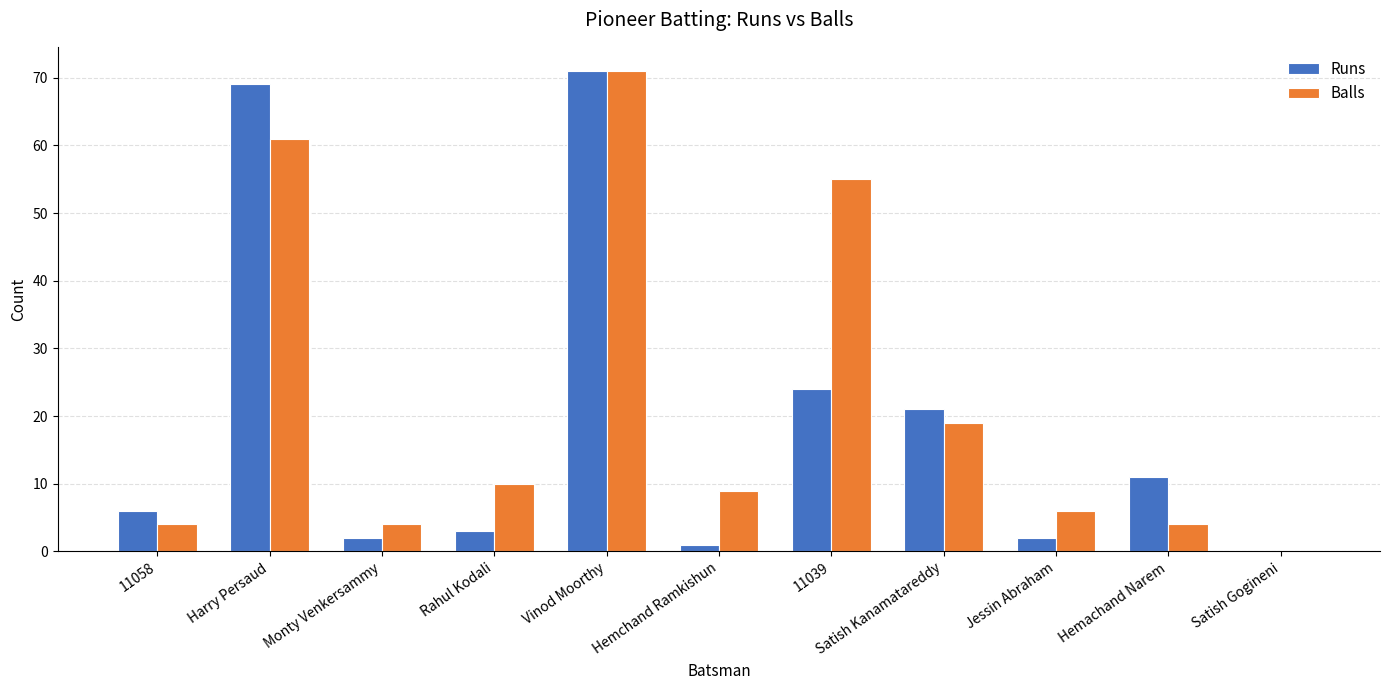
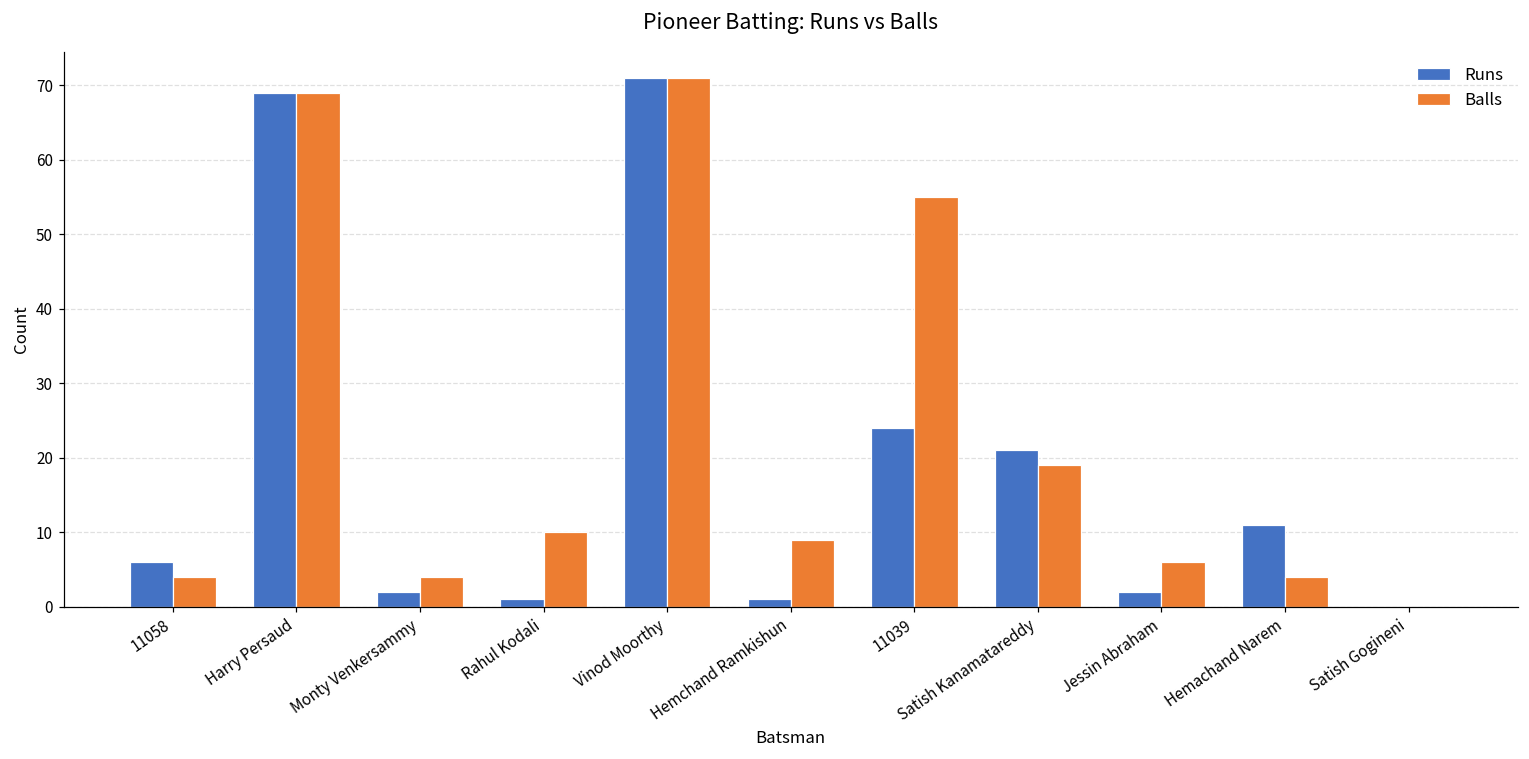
Balls, Harry Persaud: 61 -> 69
Runs, Rahul Kodali: 3 -> 1
